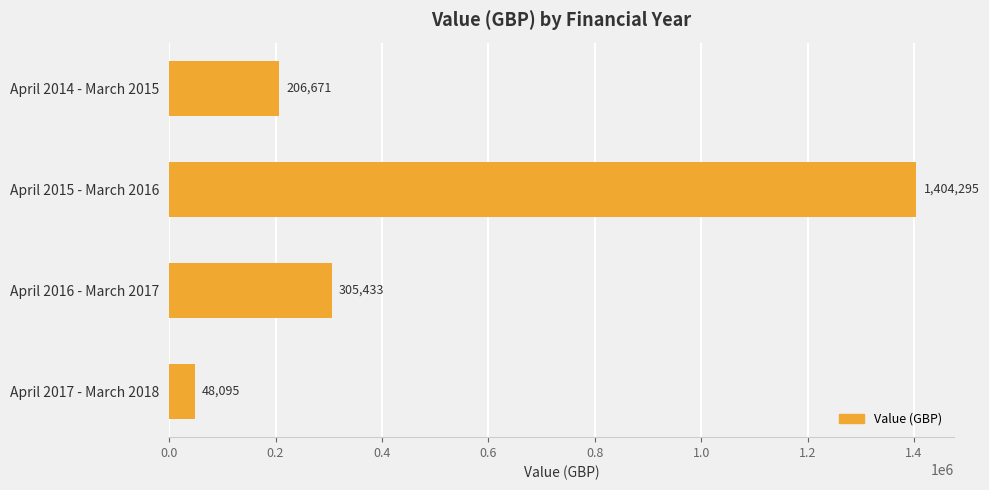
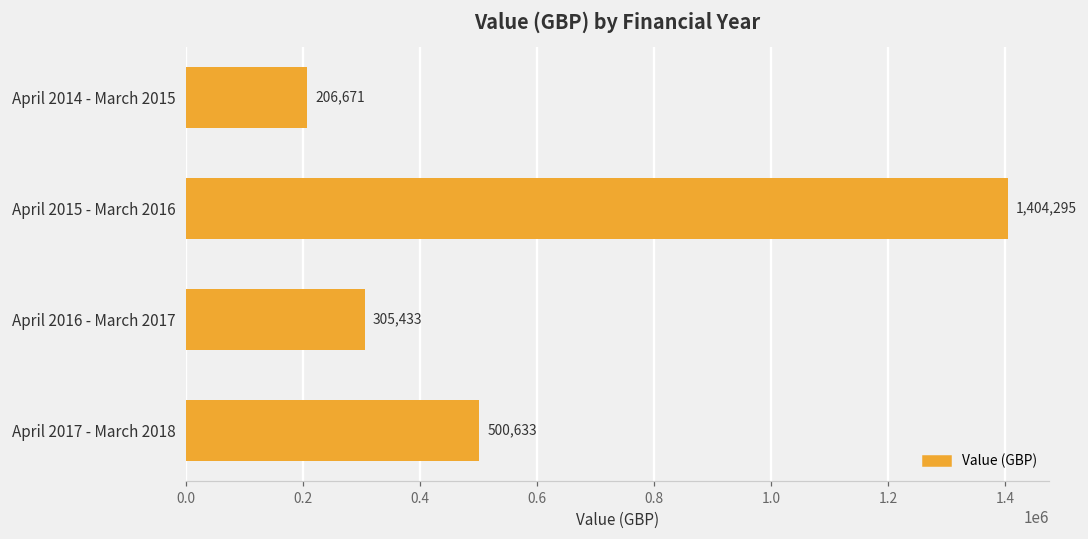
April 2017 - March 2018: 48,095 -> 500,633
